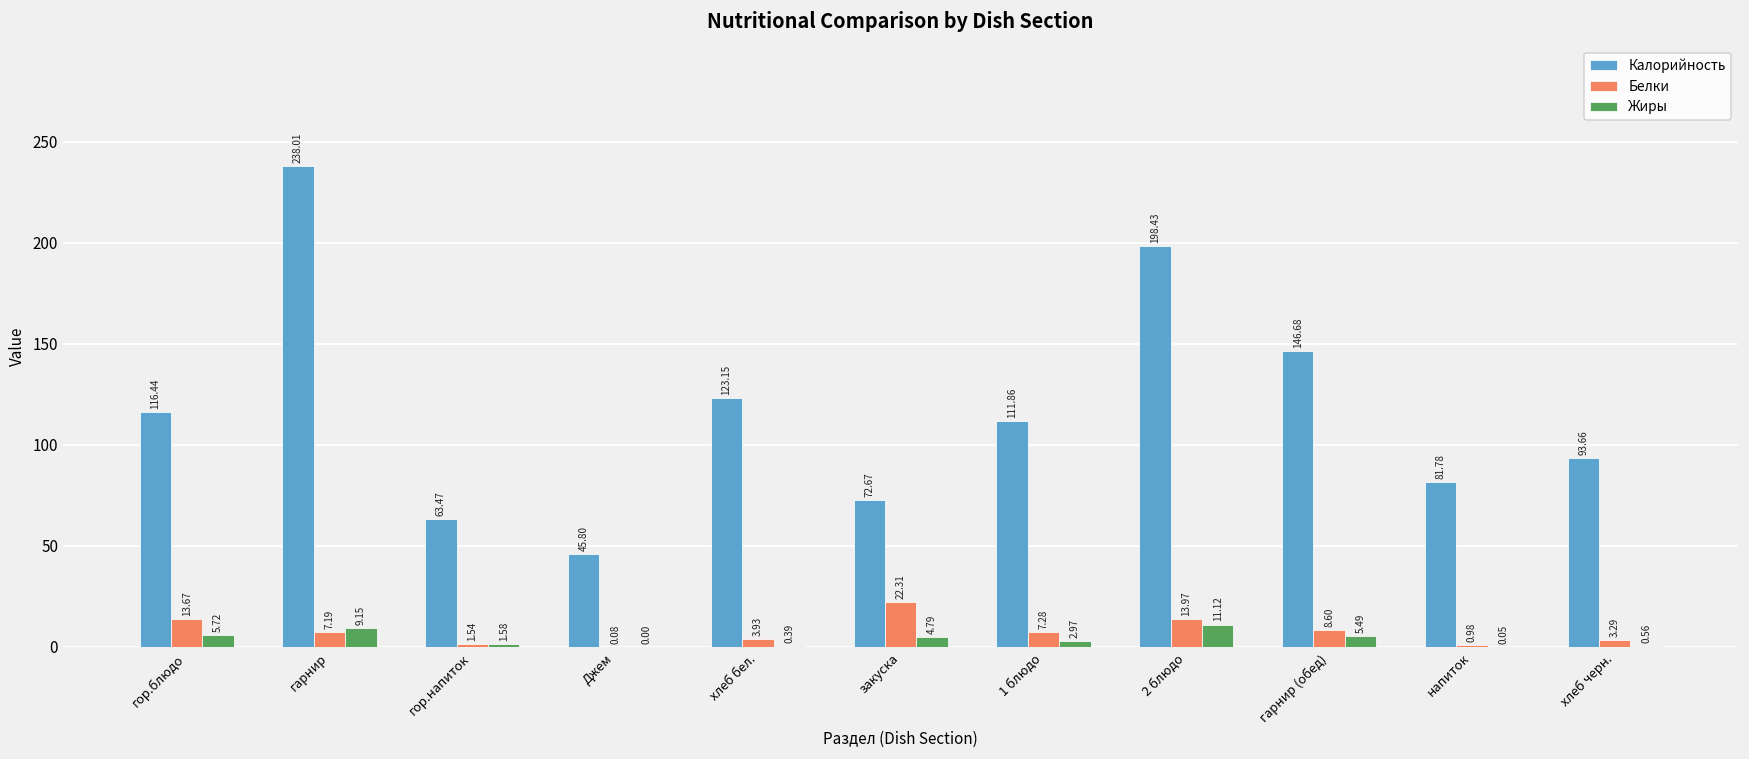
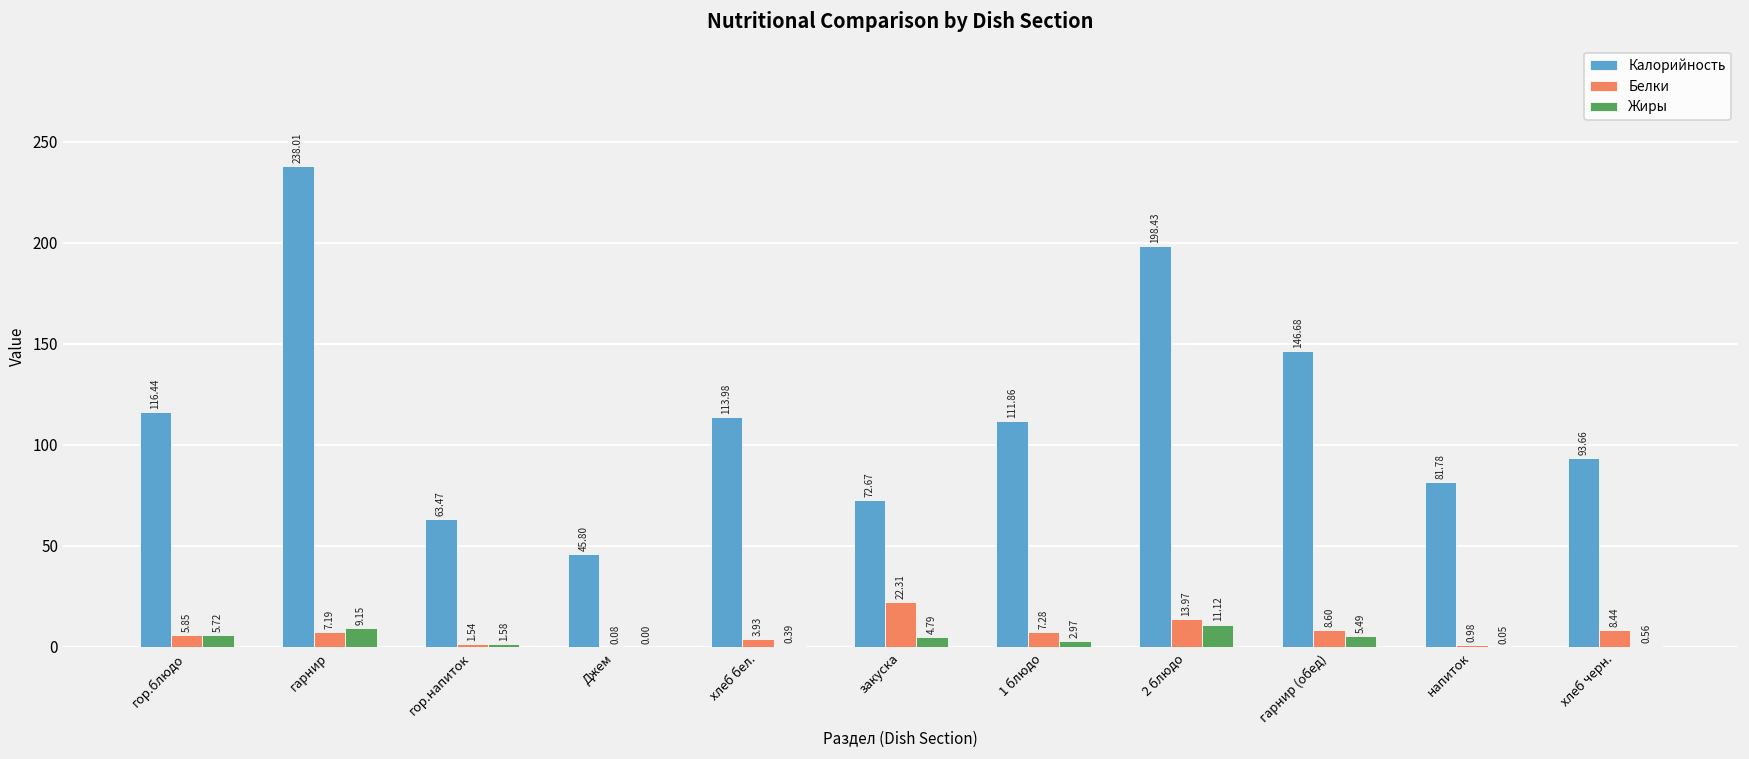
Белки, гор.блюдо: 13.67 -> 5.85
Калорийность, хлеб бел.: 123.15 -> 113.98
Белки, хлеб черн.: 3.29 -> 8.44
